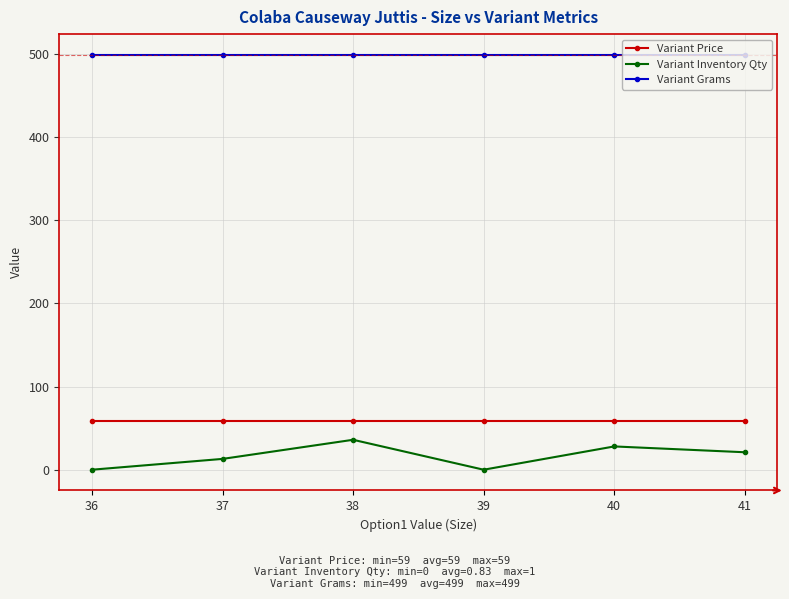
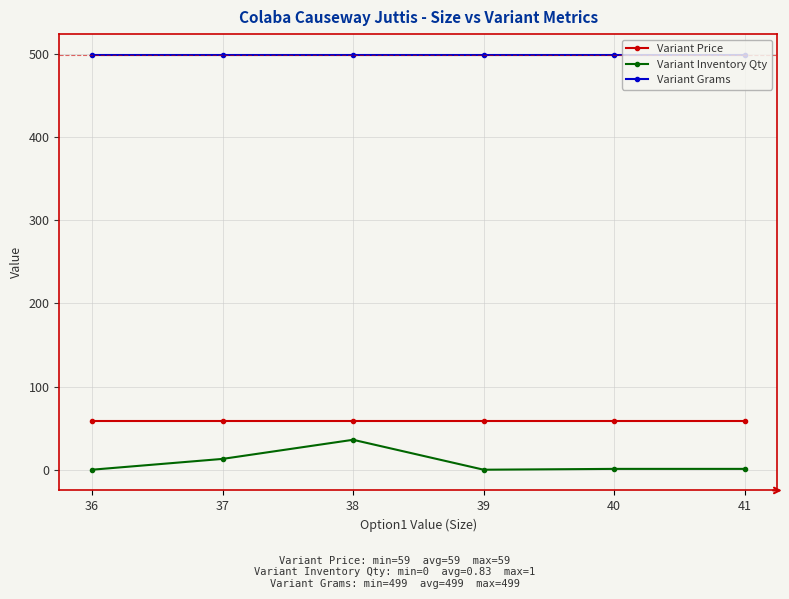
Variant Inventory Qty, 40: 30 -> 0
Variant Inventory Qty, 41: 20 -> 0
